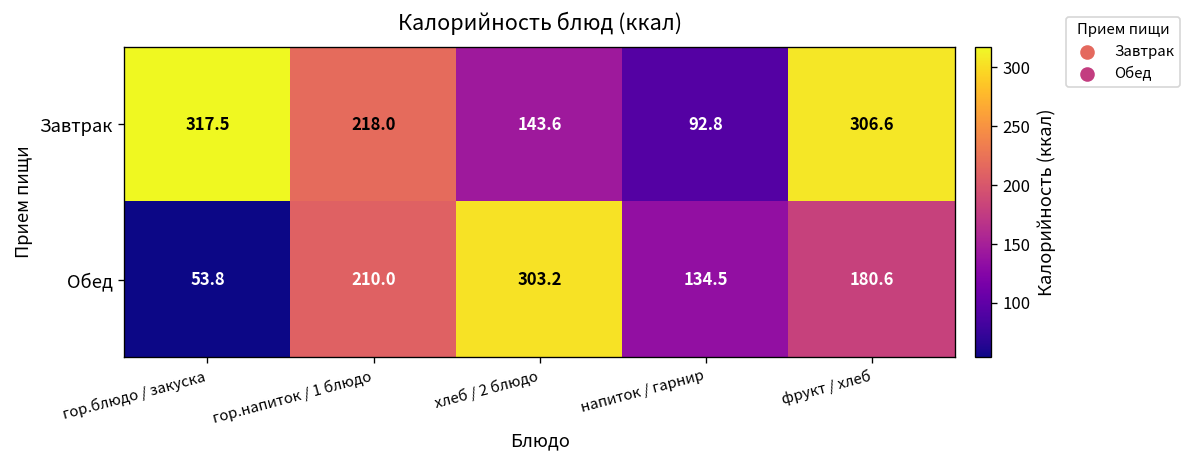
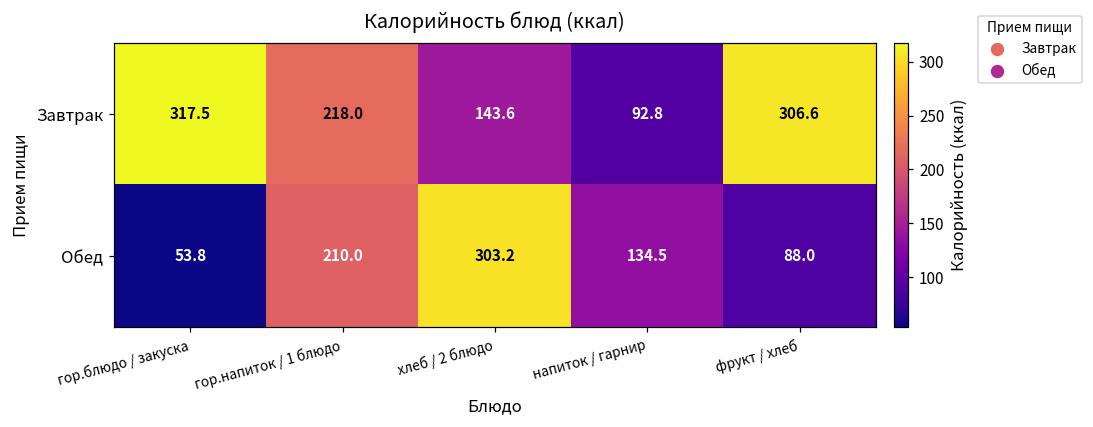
Обед, фрукт / хлеб: 180.6 -> 88.0
